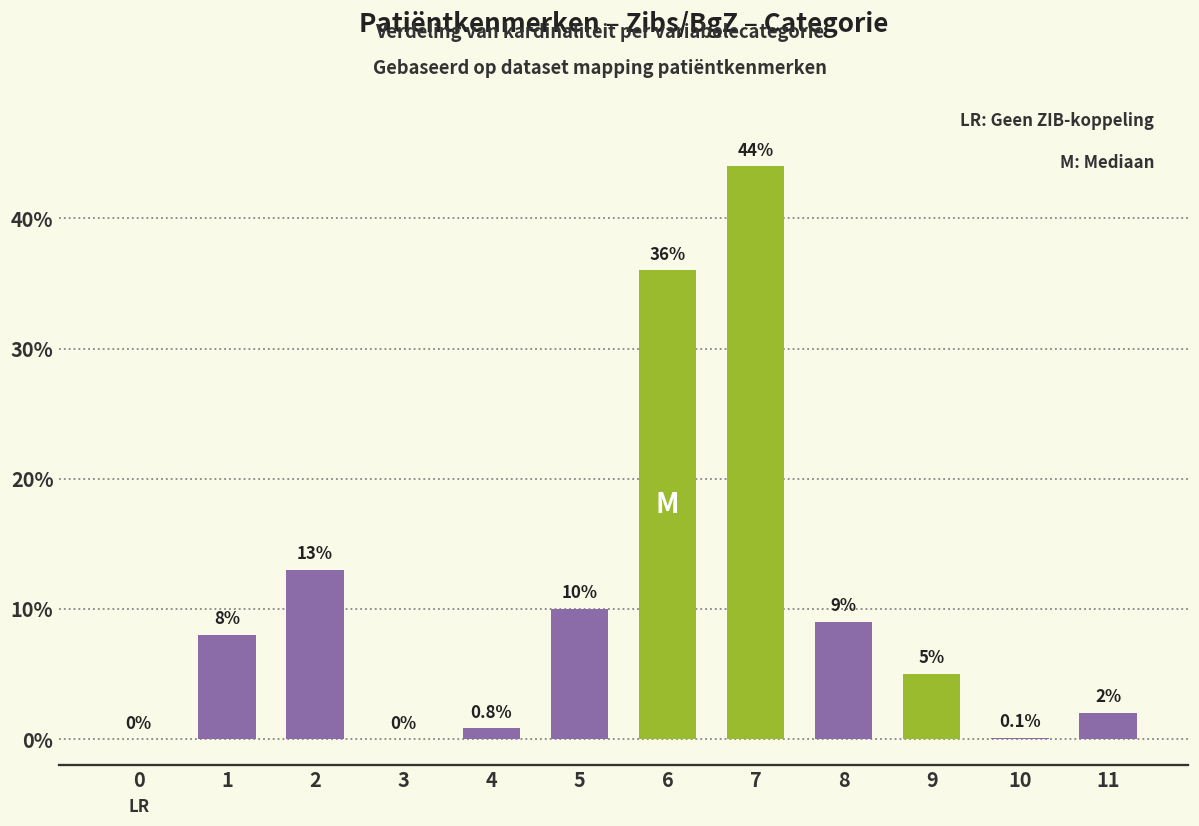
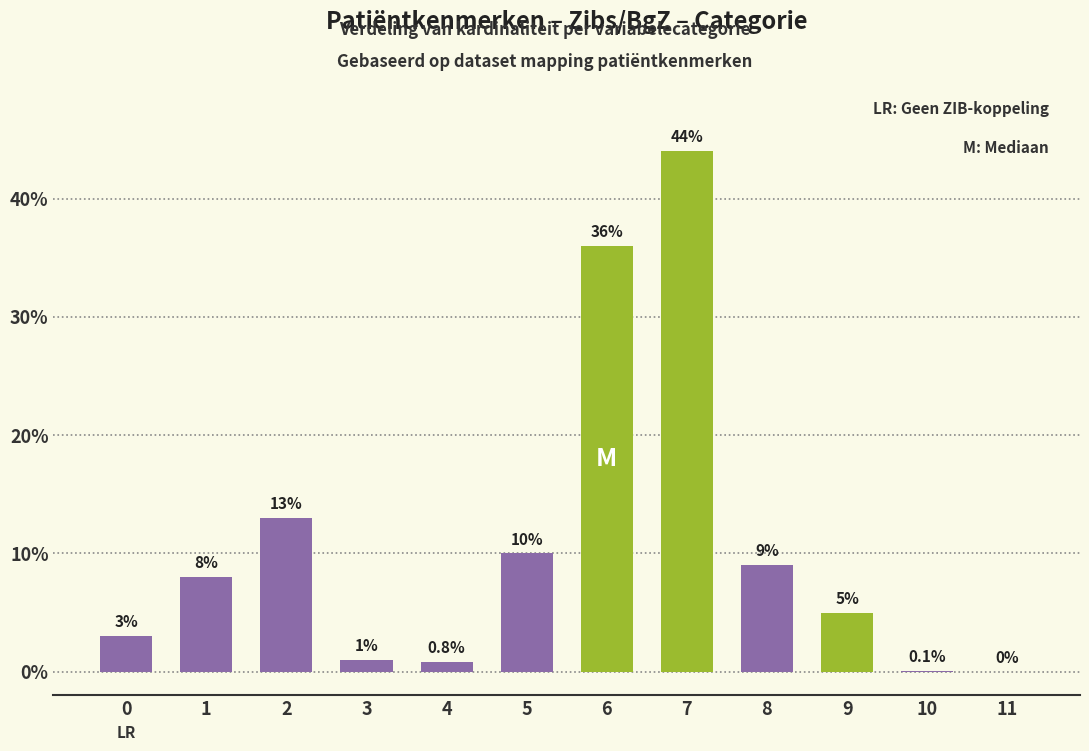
0: 0% -> 3%
3: 0% -> 1%
11: 2% -> 0%
